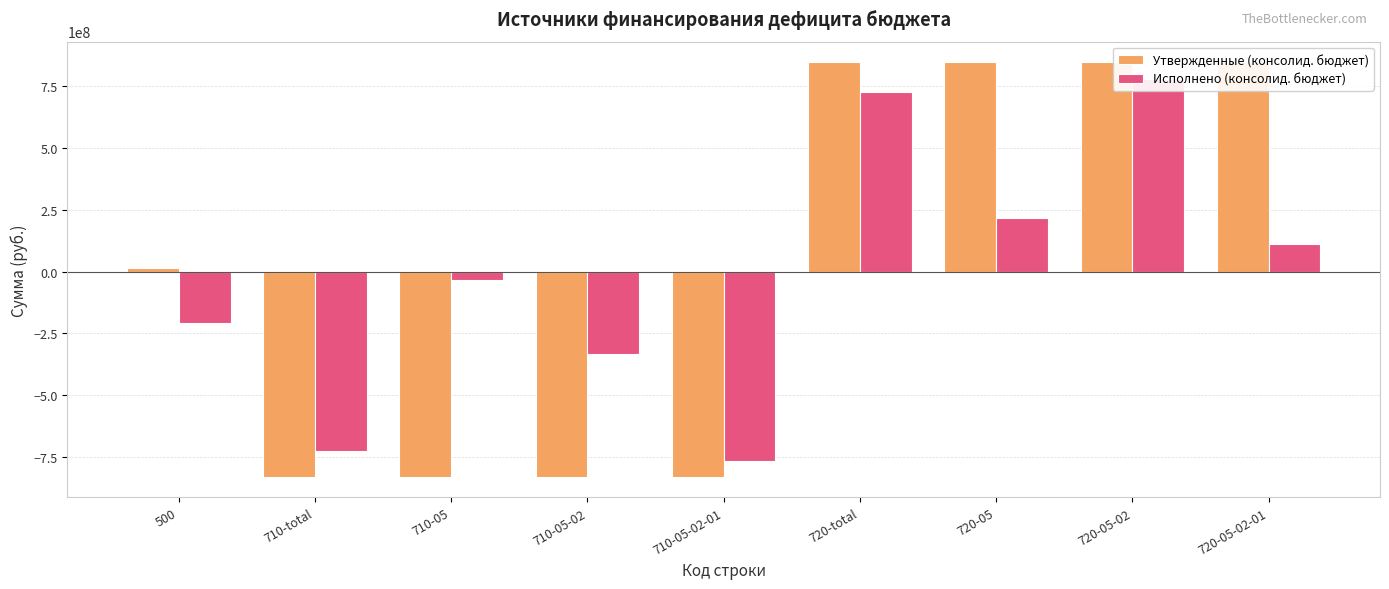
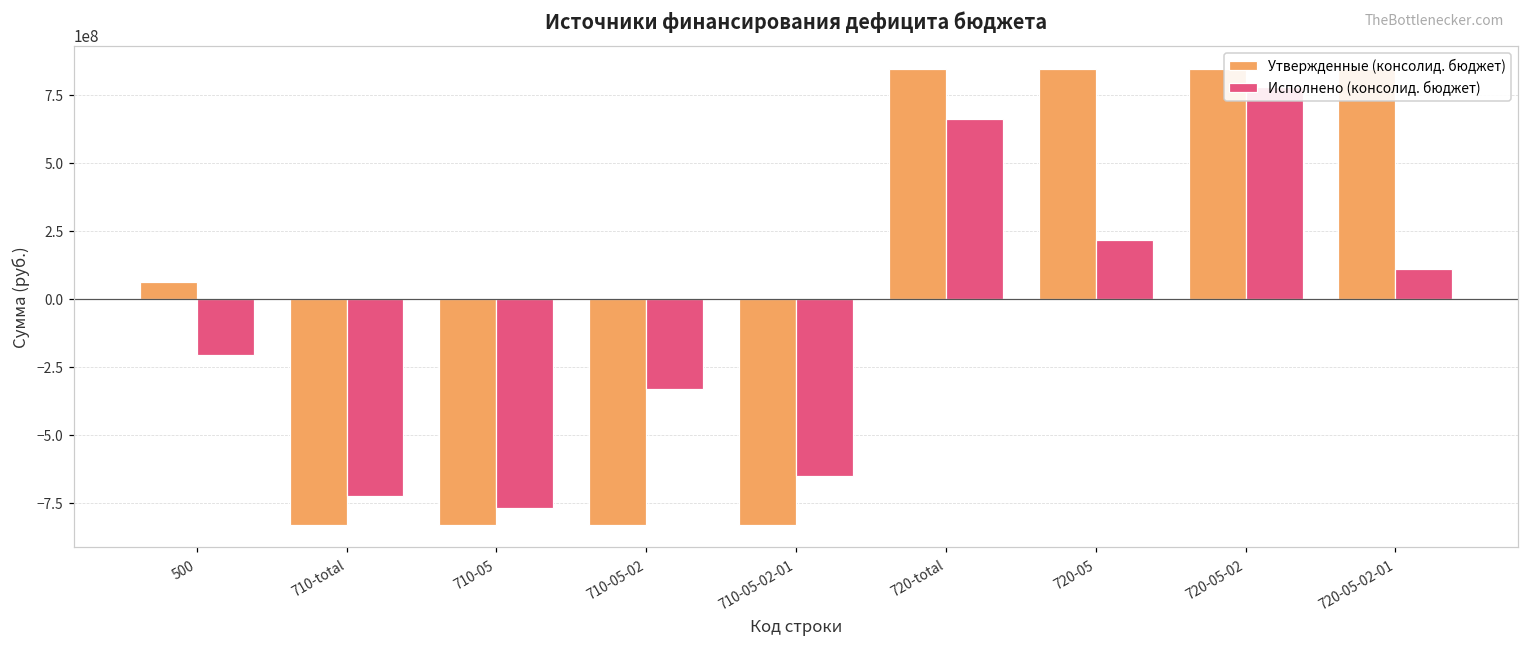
Утвержденные (консолид. бюджет), 500: 20000000 -> 60000000
Исполнено (консолид. бюджет), 710-05: -30000000 -> -770000000
Исполнено (консолид. бюджет), 710-05-02-01: -770000000 -> -650000000
Исполнено (консолид. бюджет), 720-total: 730000000 -> 660000000
